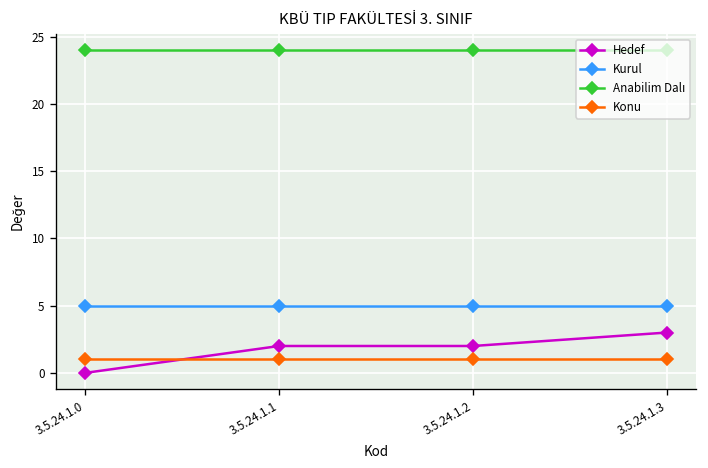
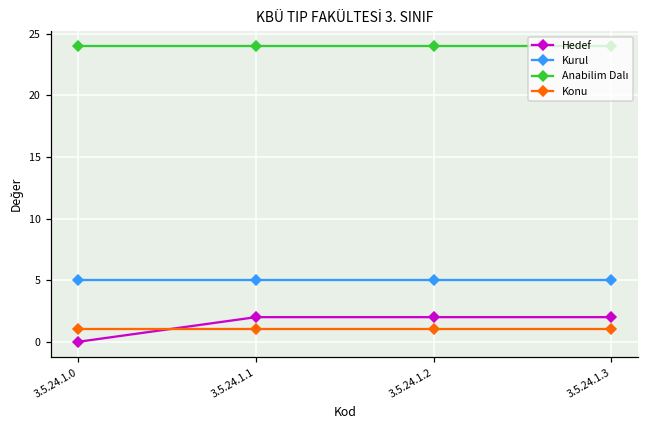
Hedef, 3.5.24.1.3: 3 -> 2
